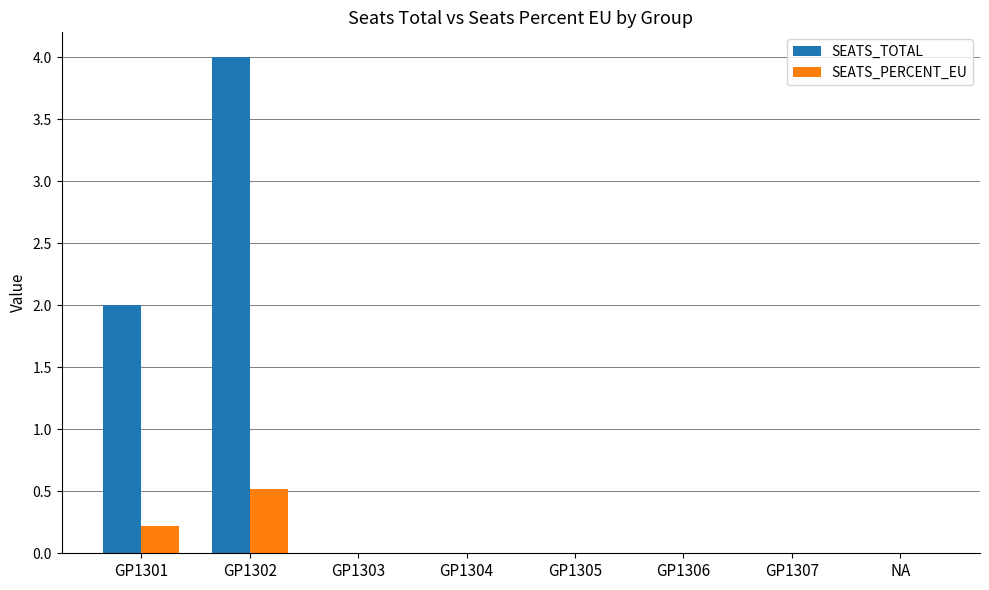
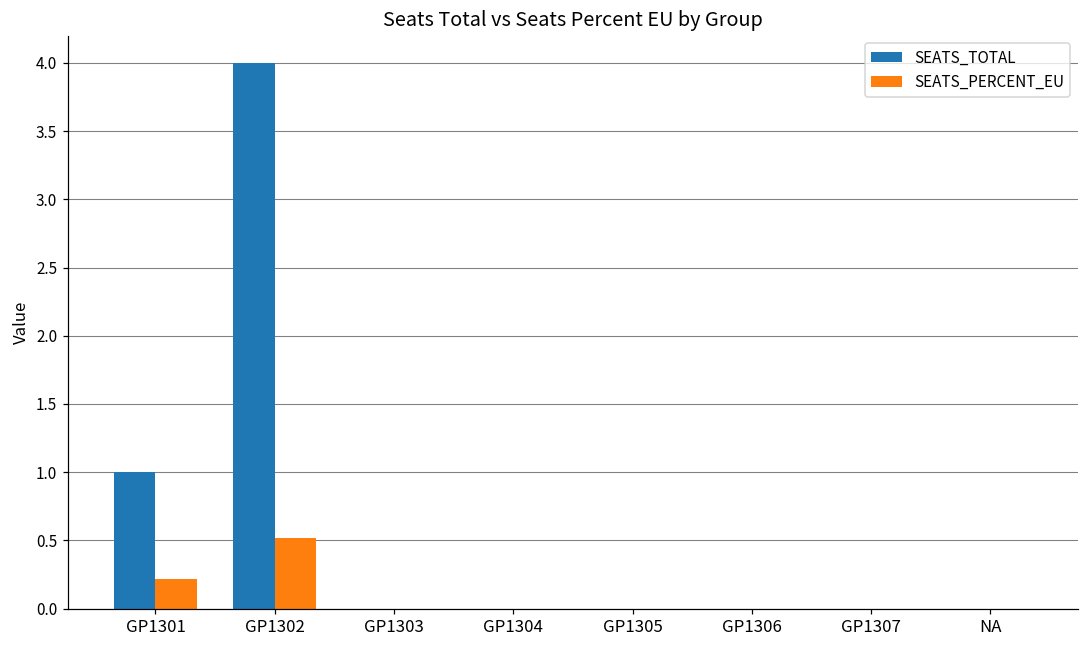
SEATS_TOTAL, GP1301: 2 -> 1
